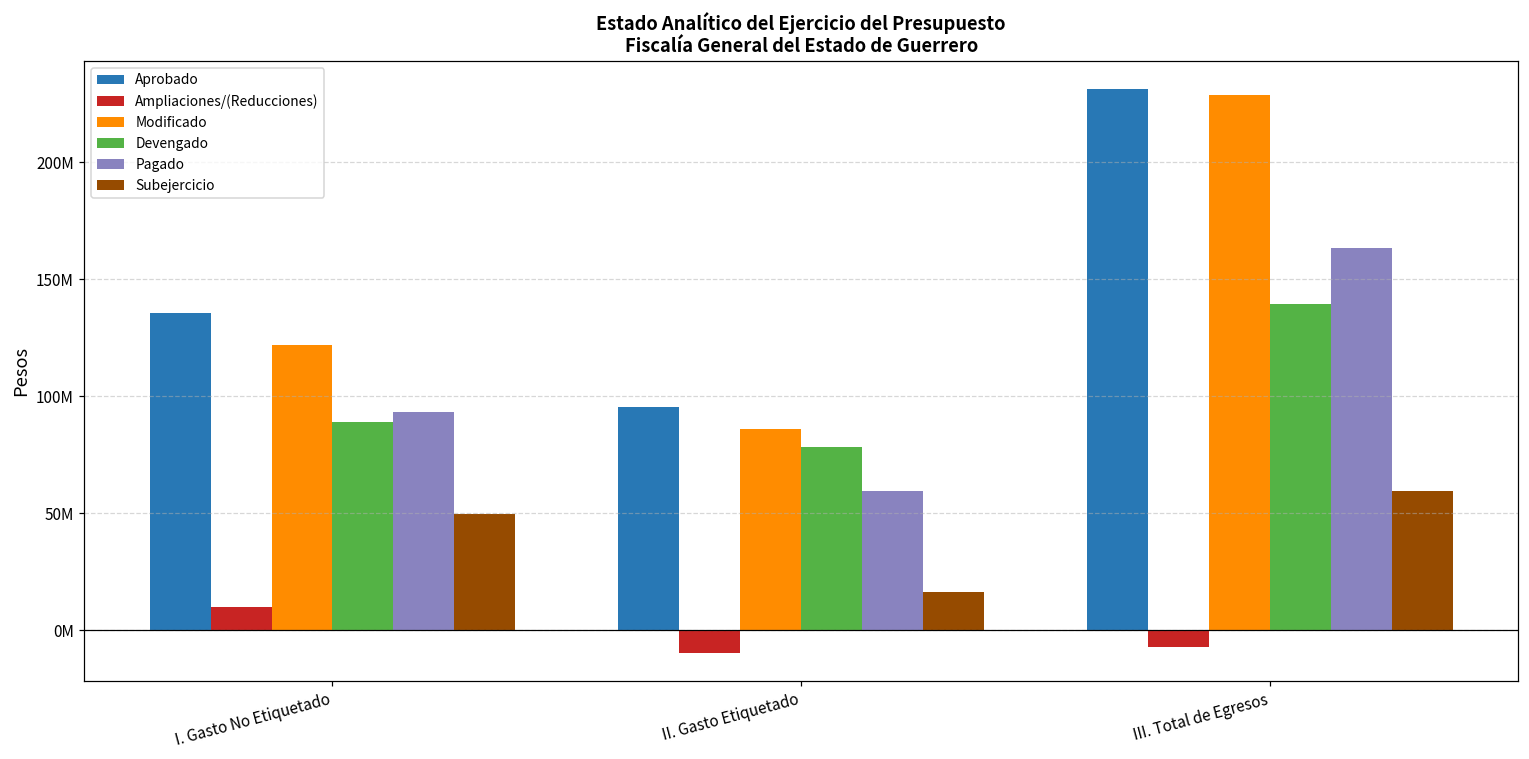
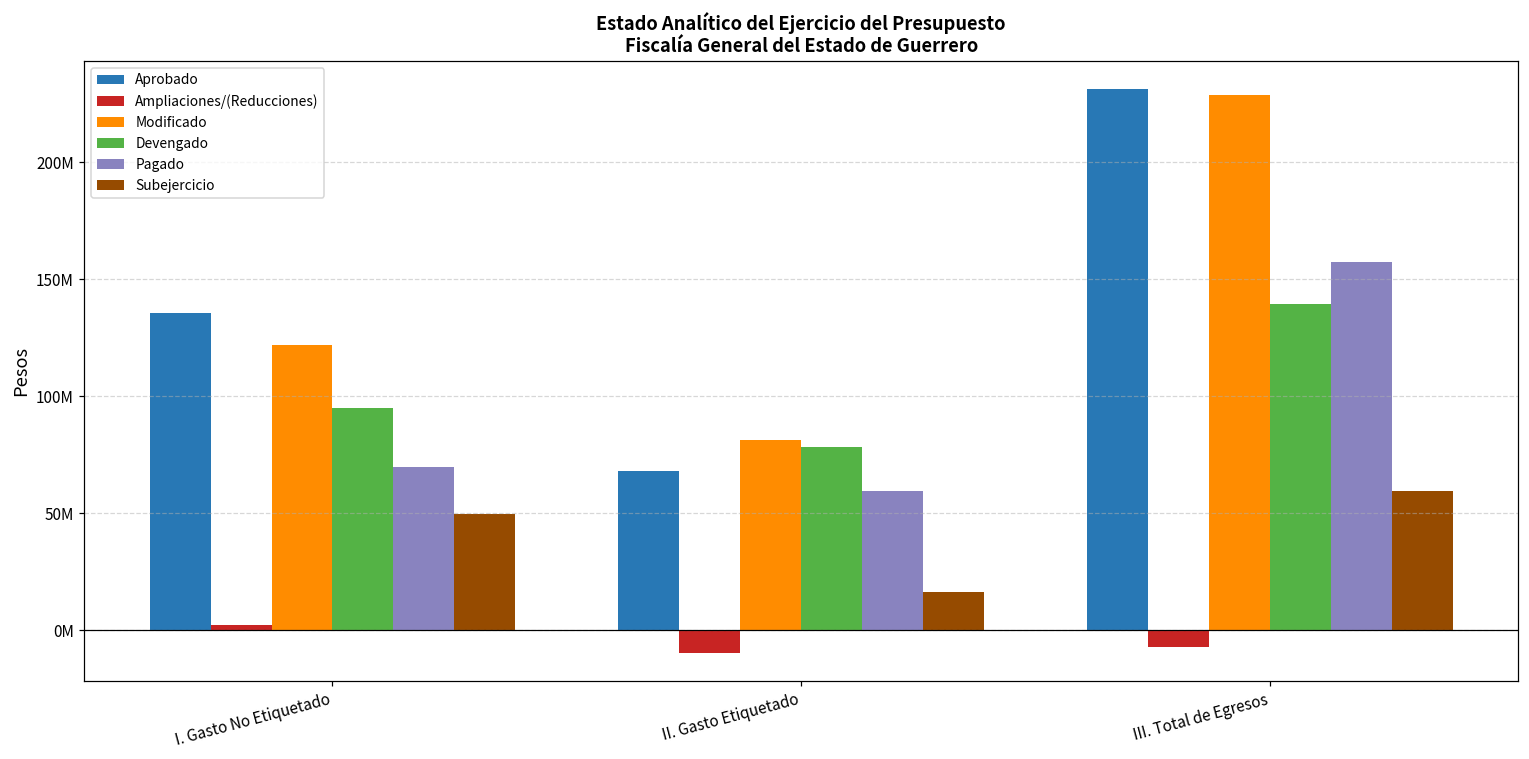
Ampliaciones/(Reducciones), I. Gasto No Etiquetado: 10000000 -> 2000000
Devengado, I. Gasto No Etiquetado: 89000000 -> 95000000
Pagado, I. Gasto No Etiquetado: 93000000 -> 70000000
Aprobado, II. Gasto Etiquetado: 95000000 -> 68000000
Modificado, II. Gasto Etiquetado: 86000000 -> 81000000
Pagado, III. Total de Egresos: 163000000 -> 157000000
